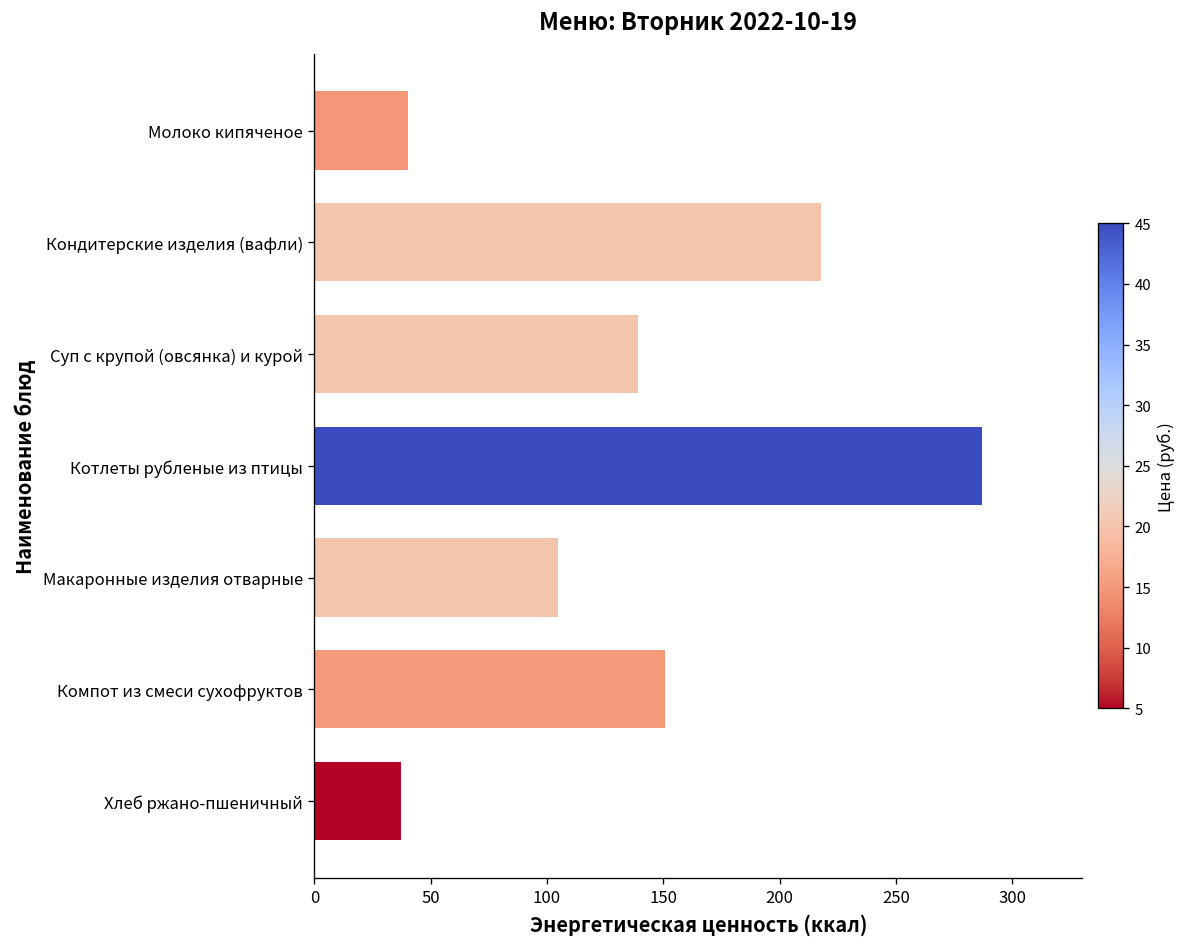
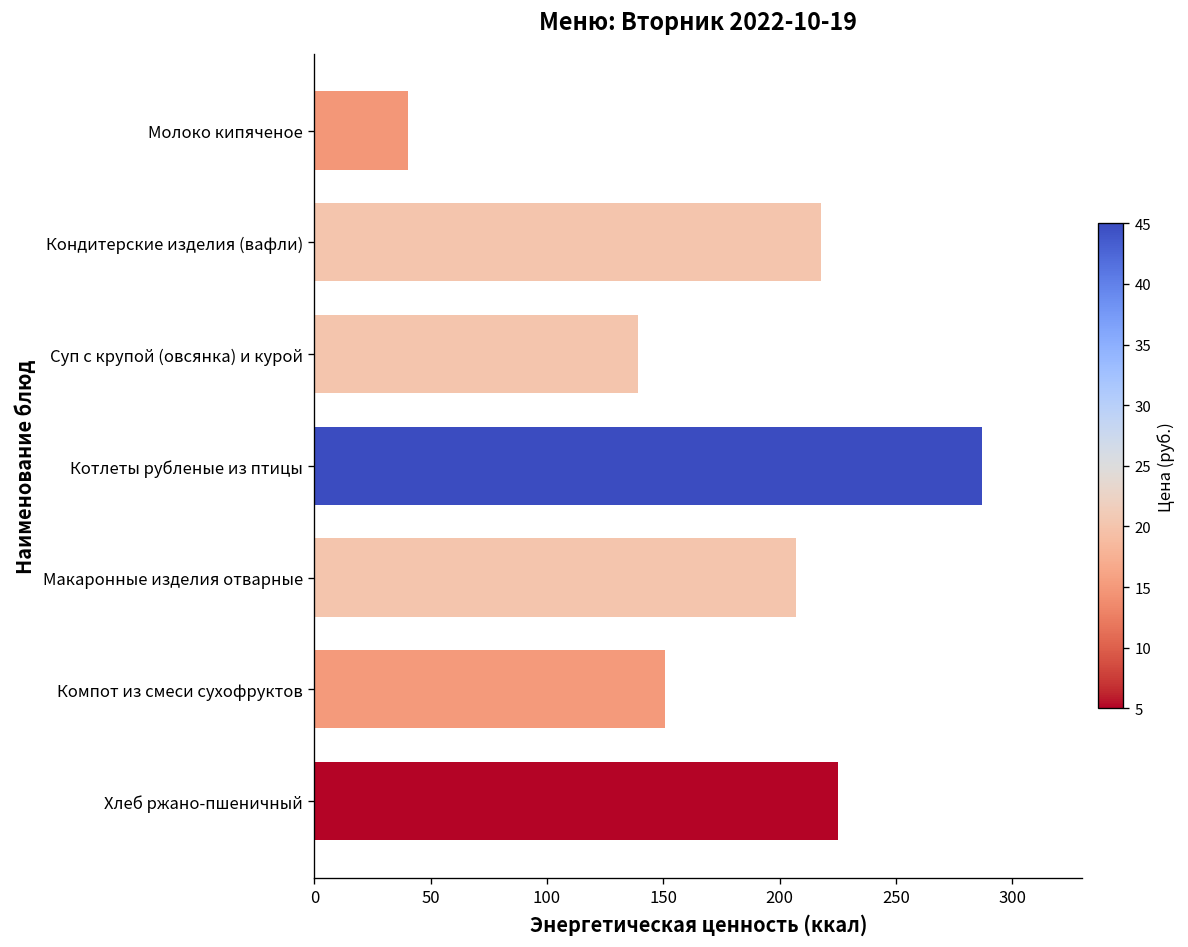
Макаронные изделия отварные: 105 -> 207
Хлеб ржано-пшеничный: 37 -> 225
